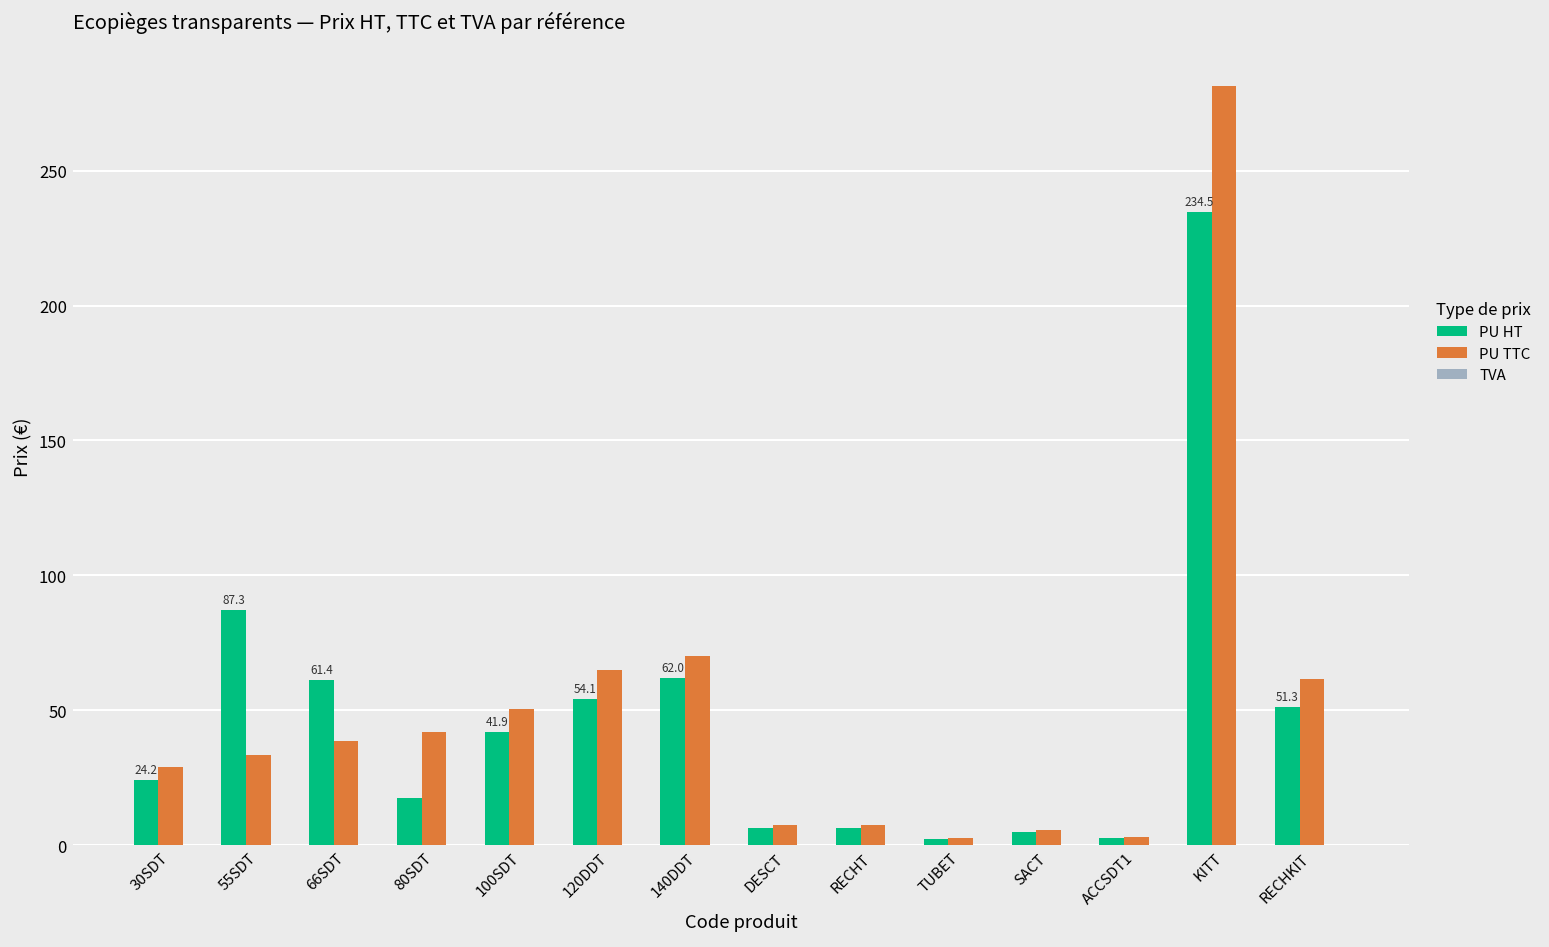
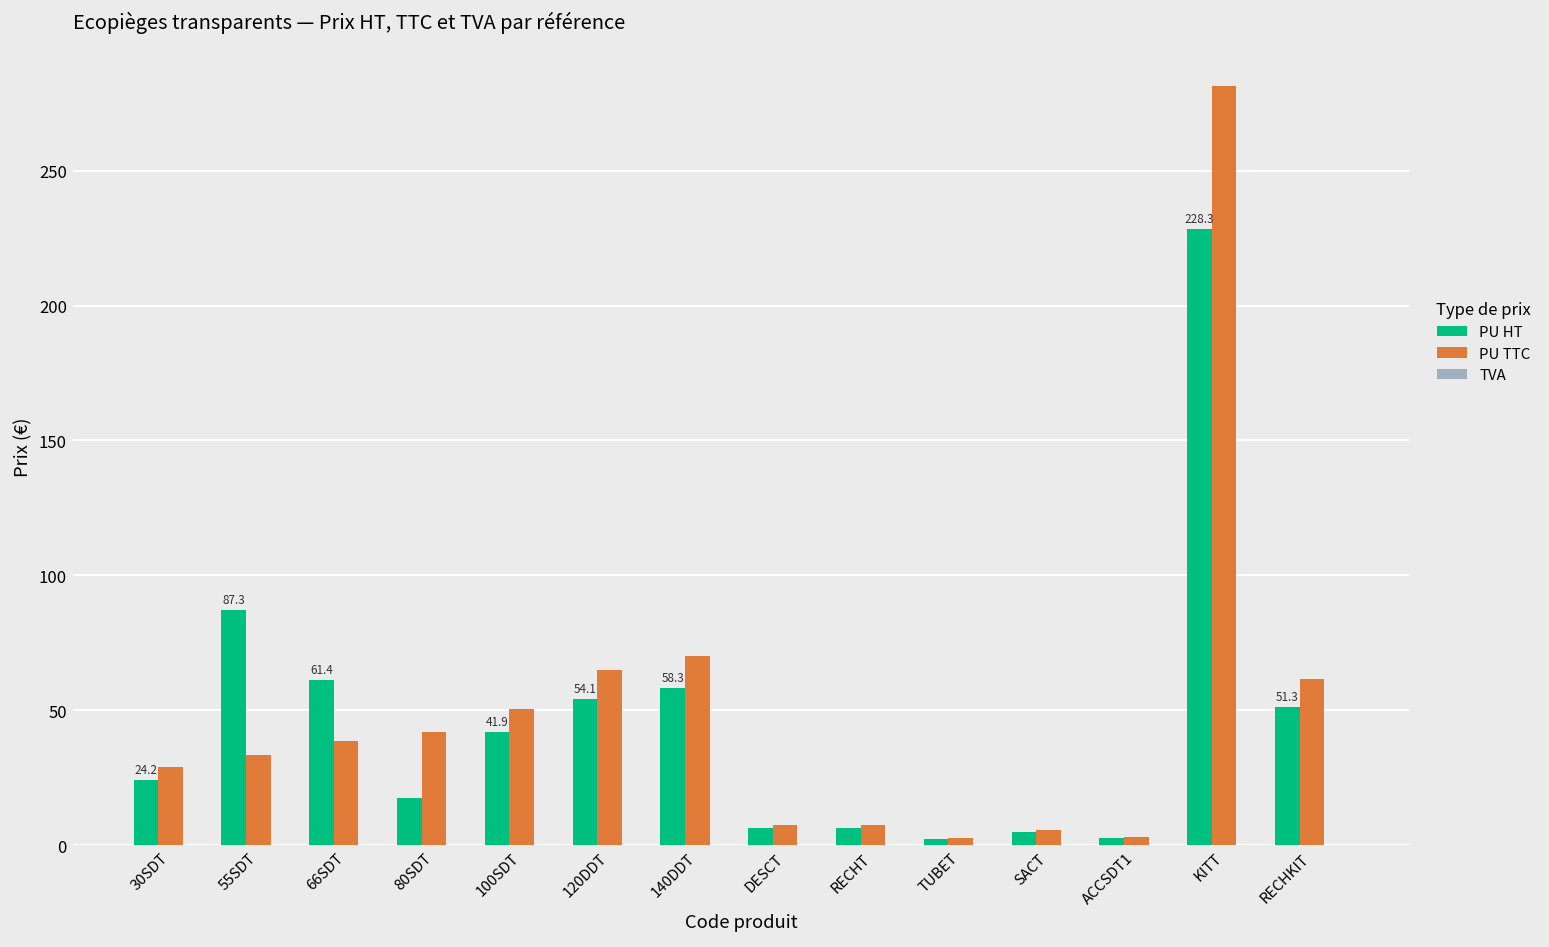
PU HT, 140DDT: 62.0 -> 58.3
PU HT, KITT: 234.5 -> 228.3
